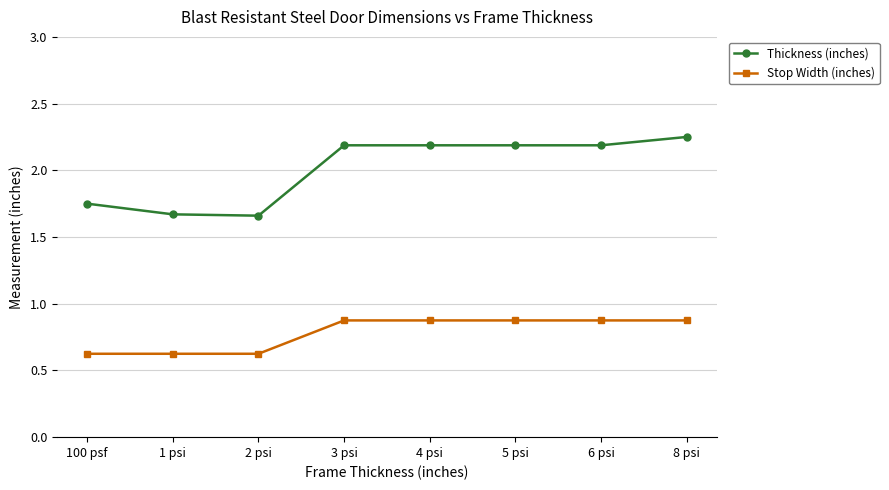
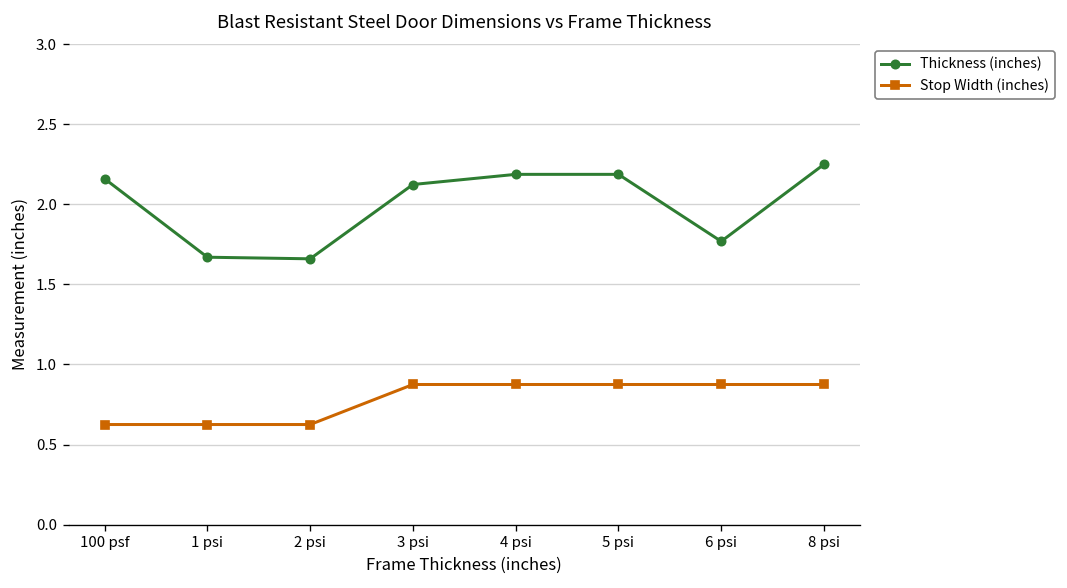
Thickness (inches), 100 psf: 1.75 -> 2.16
Thickness (inches), 3 psi: 2.19 -> 2.12
Thickness (inches), 6 psi: 2.19 -> 1.77
